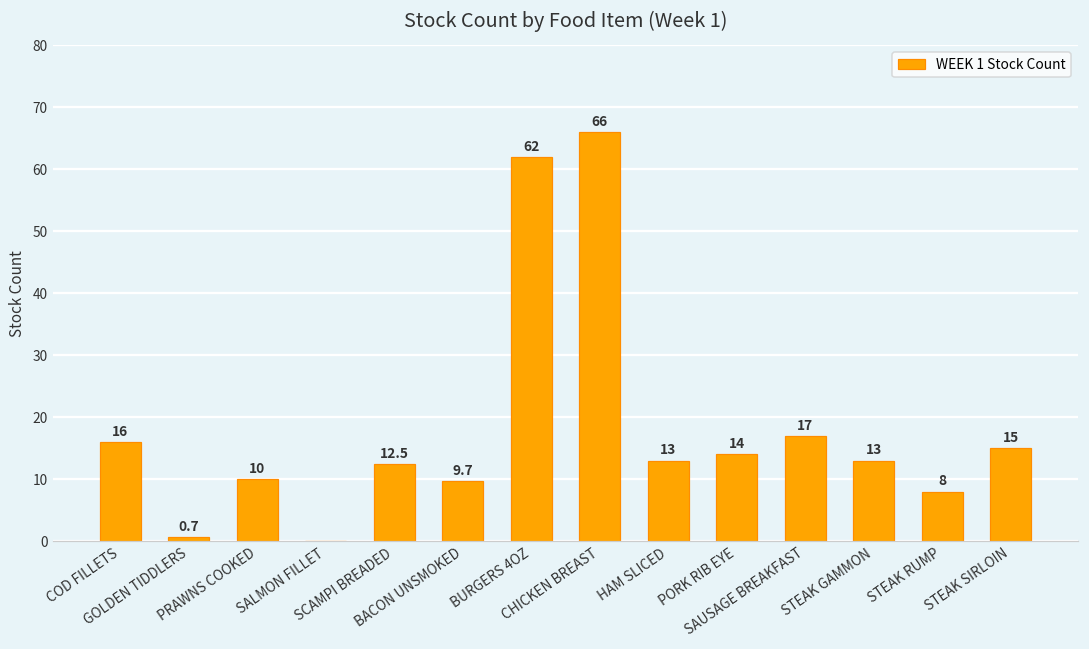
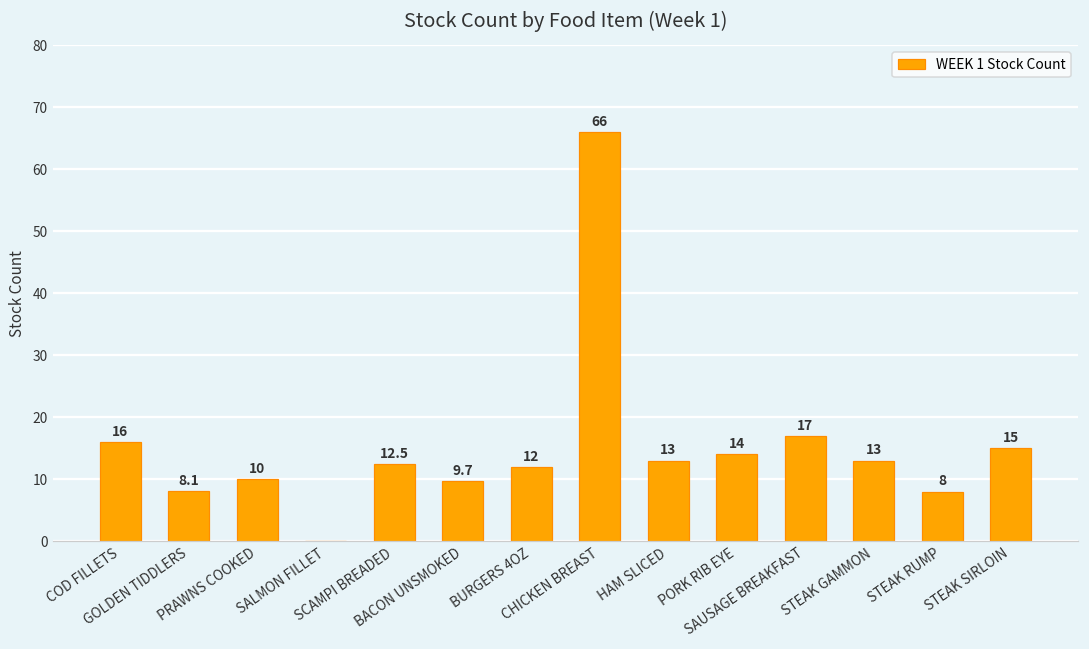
GOLDEN TIDDLERS: 0.7 -> 8.1
BURGERS 4OZ: 62 -> 12
